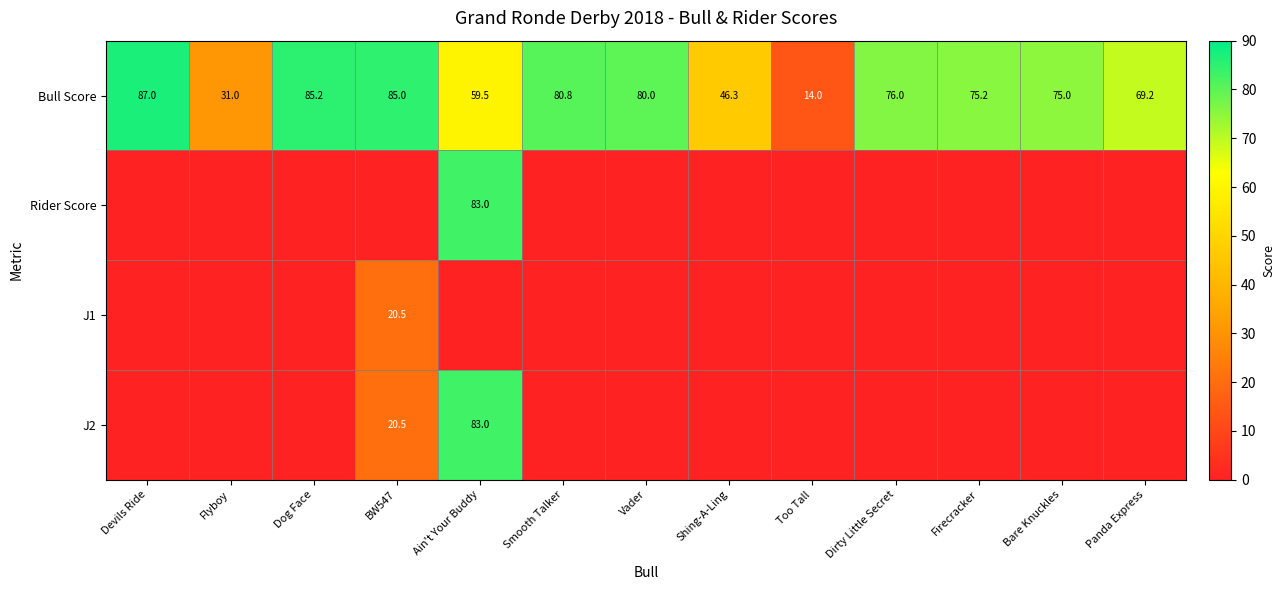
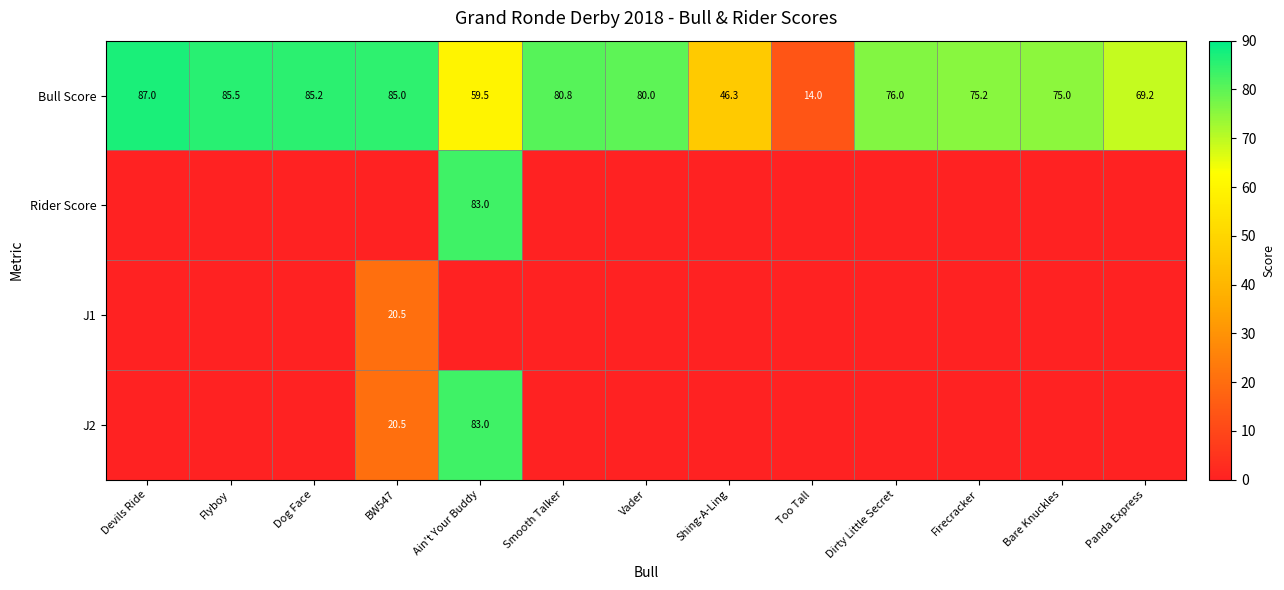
Bull Score, Flyboy: 31.0 -> 85.5
